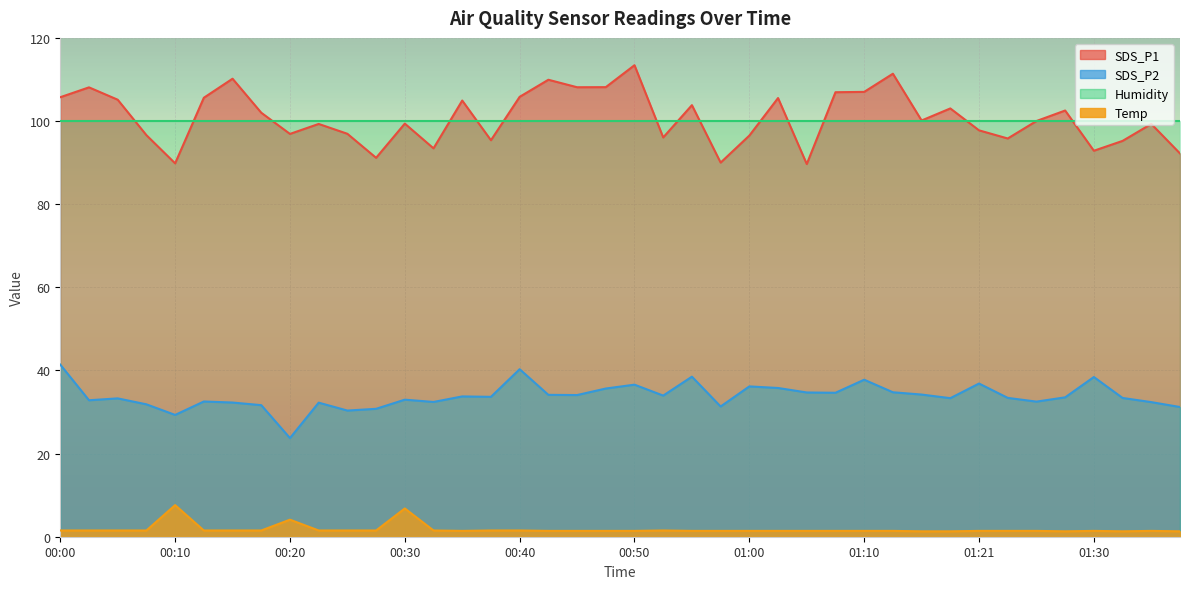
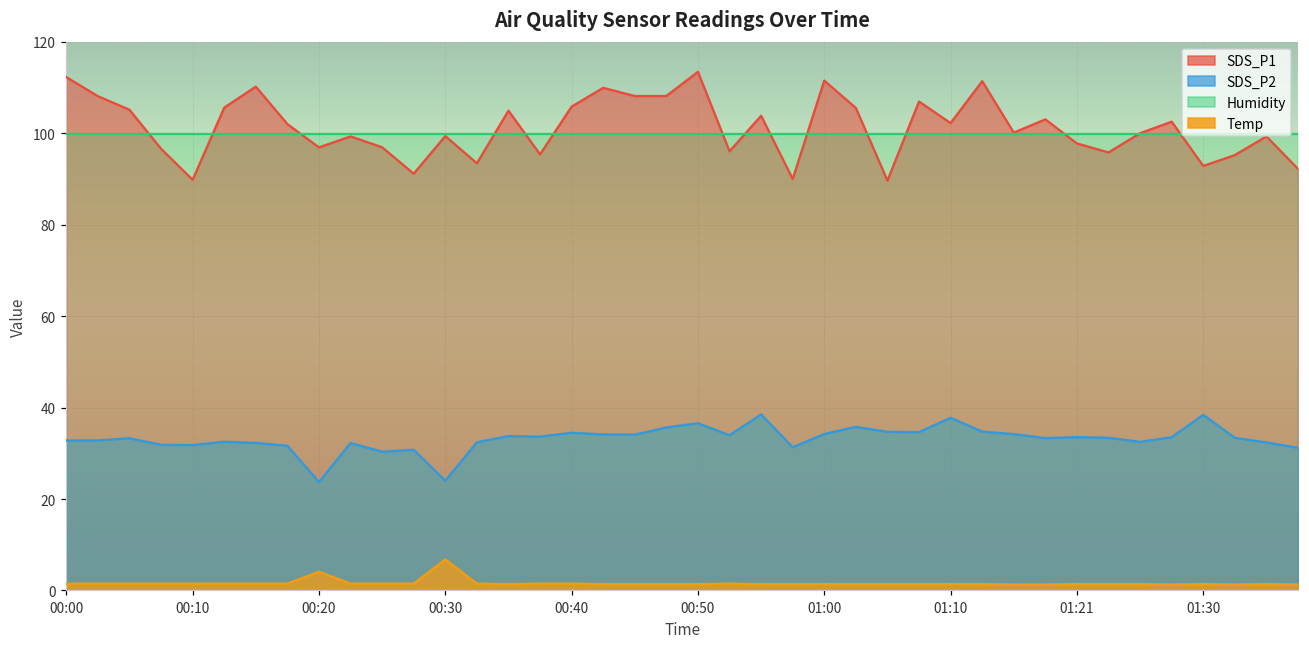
SDS_P1, 00:00: 106 -> 112
SDS_P2, 00:00: 41 -> 33
SDS_P2, 00:10: 29 -> 32
Temp, 00:10: 8 -> 2
SDS_P2, 00:30: 33 -> 24
SDS_P2, 00:40: 40 -> 35
SDS_P1, 01:00: 97 -> 112
SDS_P2, 01:00: 36 -> 34
SDS_P1, 01:10: 107 -> 102
SDS_P2, 01:21: 37 -> 34
